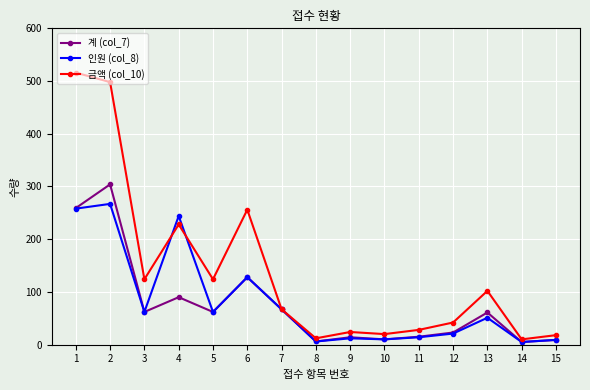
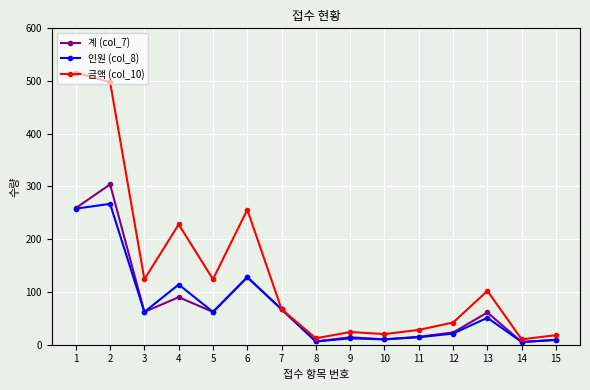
인원 (col_8), 4: 240 -> 110
